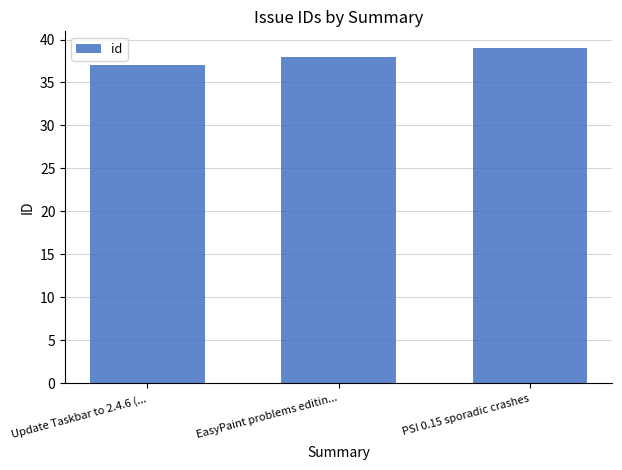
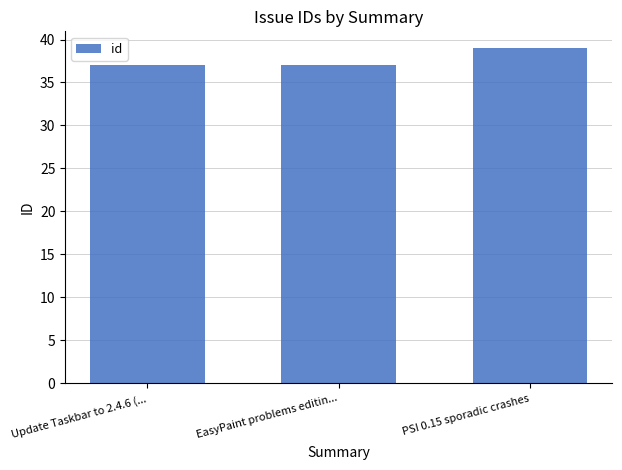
EasyPaint problems editin...: 38 -> 37
